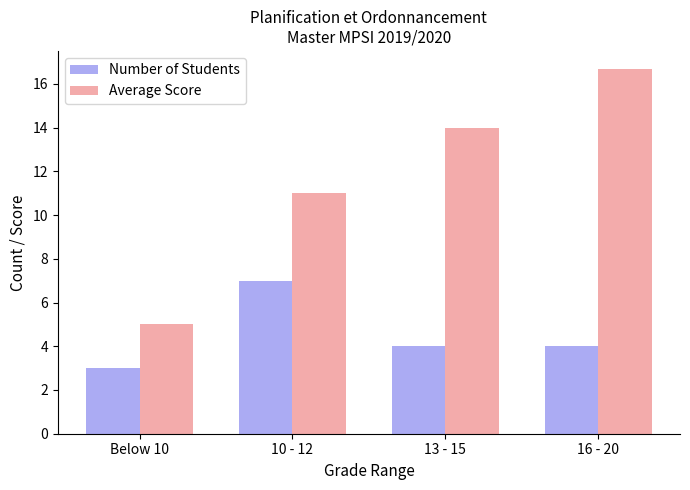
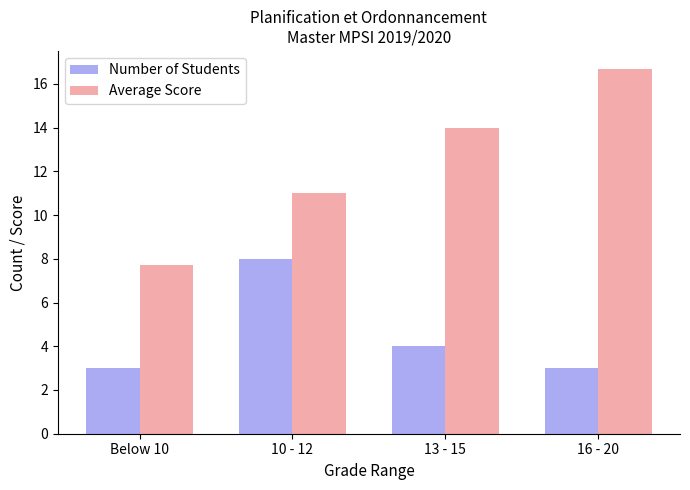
Average Score, Below 10: 5.0 -> 7.7
Number of Students, 10 - 12: 7 -> 8
Number of Students, 16 - 20: 4 -> 3
